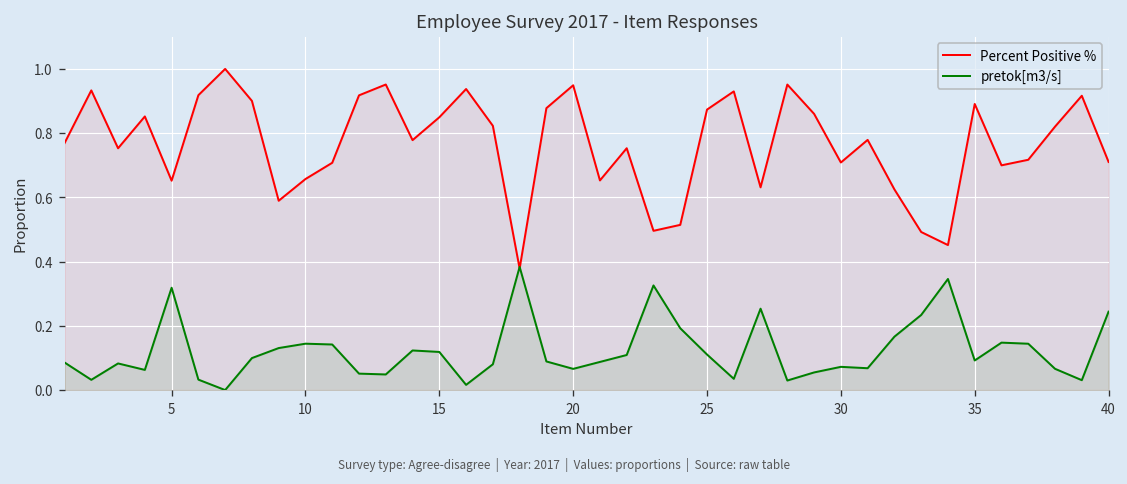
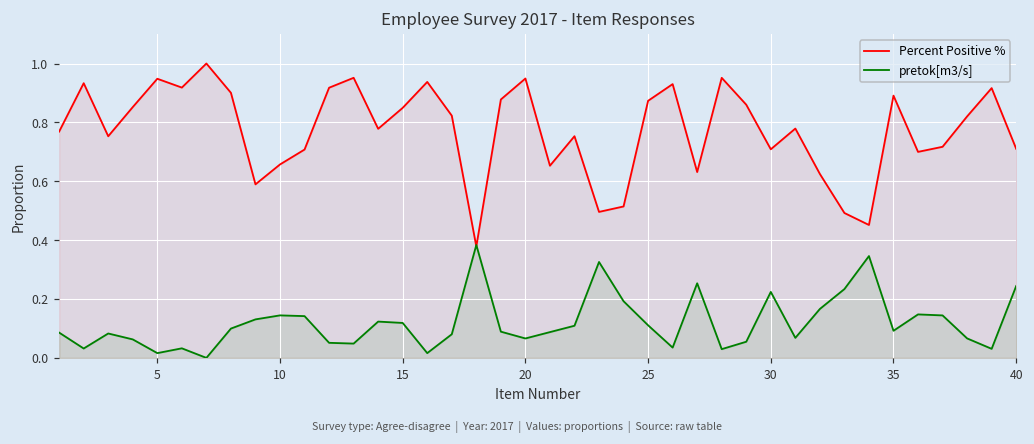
Percent Positive %, 5: 0.65 -> 0.95
pretok[m3/s], 5: 0.32 -> 0.02
pretok[m3/s], 30: 0.07 -> 0.22
